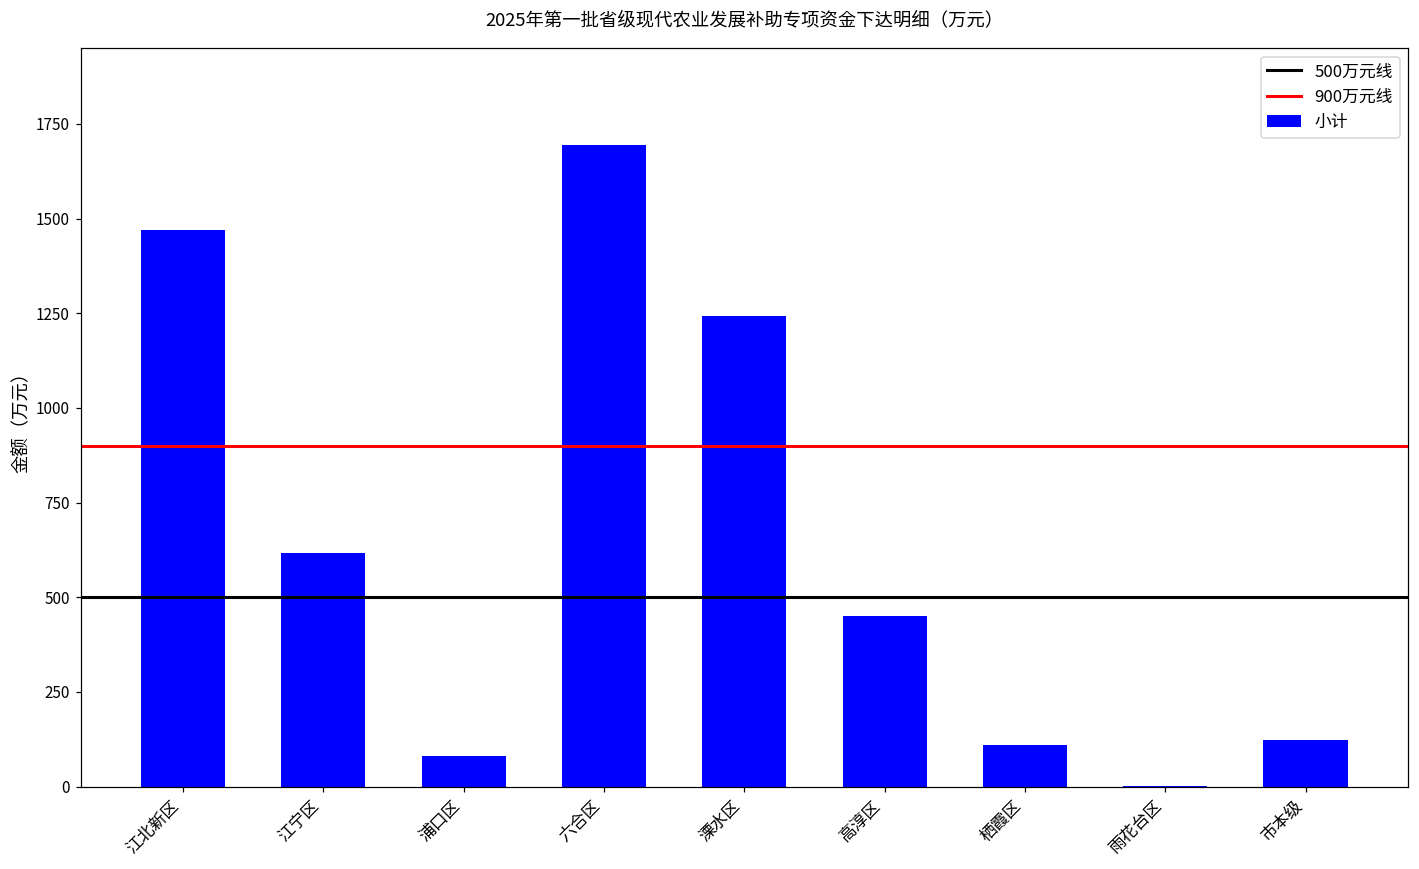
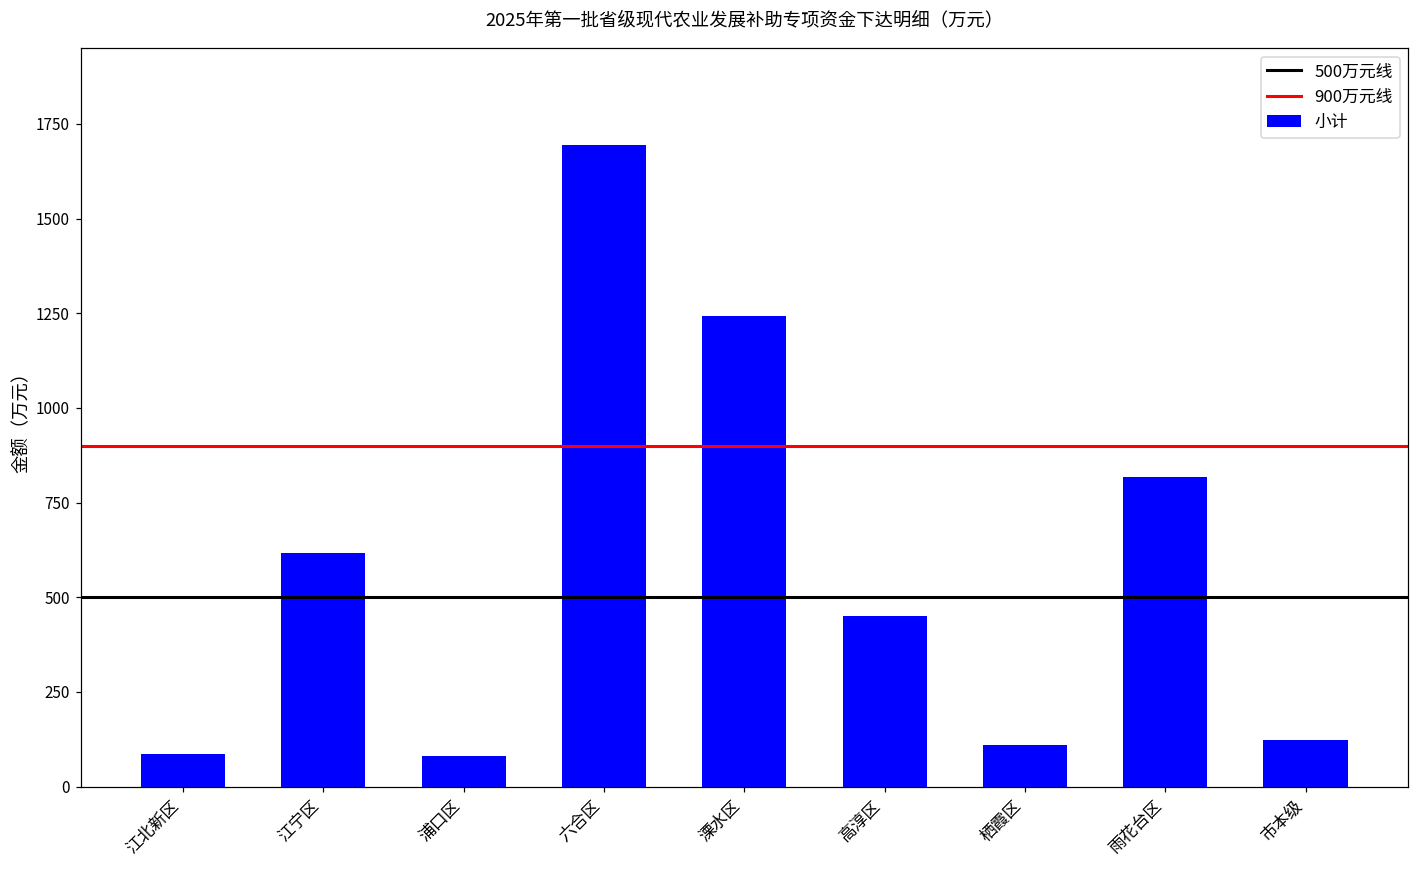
江北新区: 1470 -> 90
雨花台区: 0 -> 820
